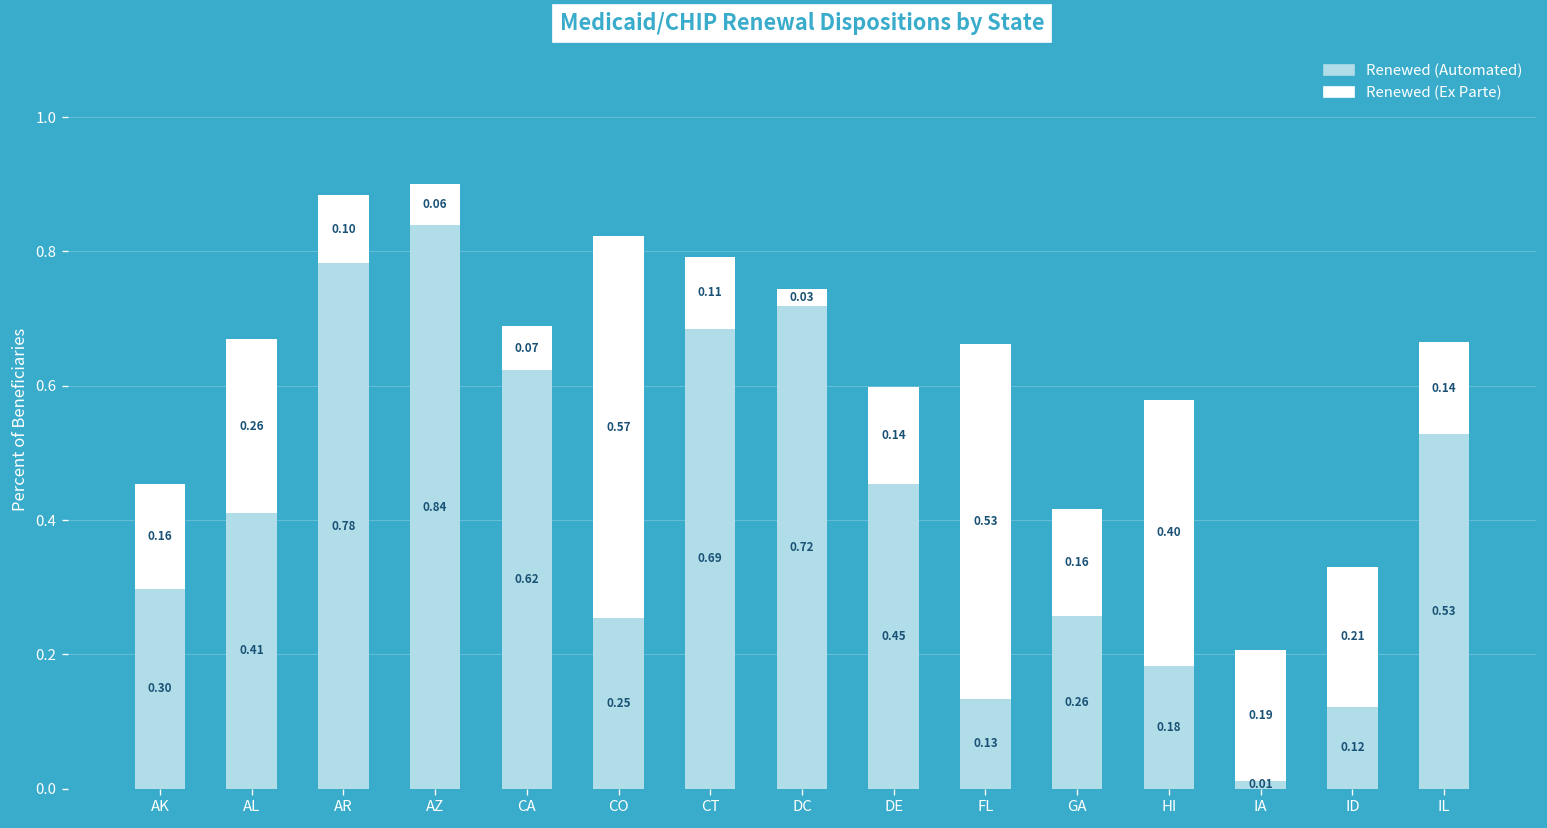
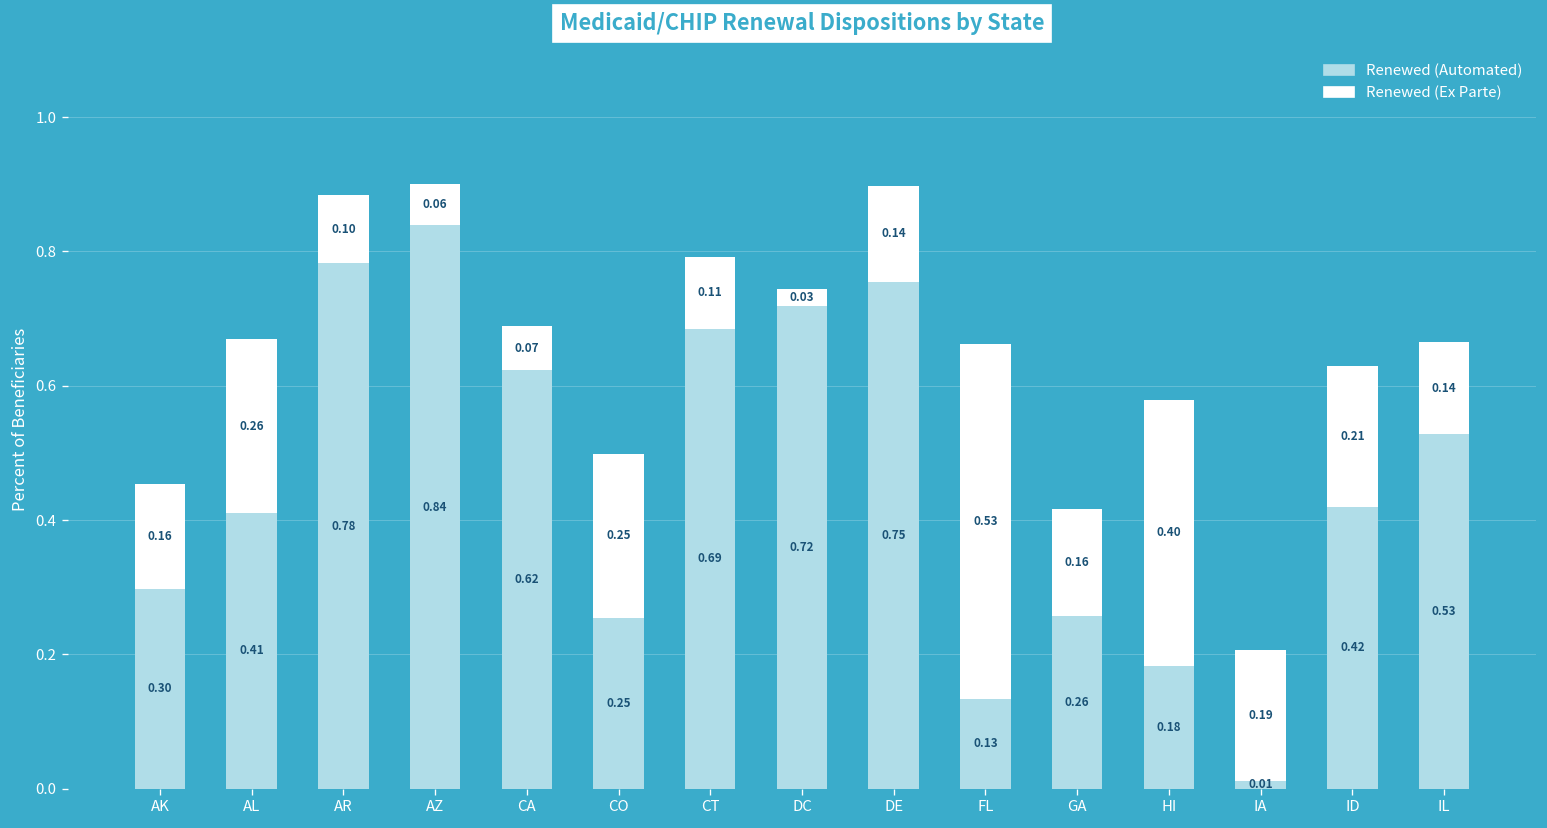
Renewed (Ex Parte), CO: 0.57 -> 0.25
Renewed (Automated), DE: 0.45 -> 0.75
Renewed (Automated), ID: 0.12 -> 0.42
